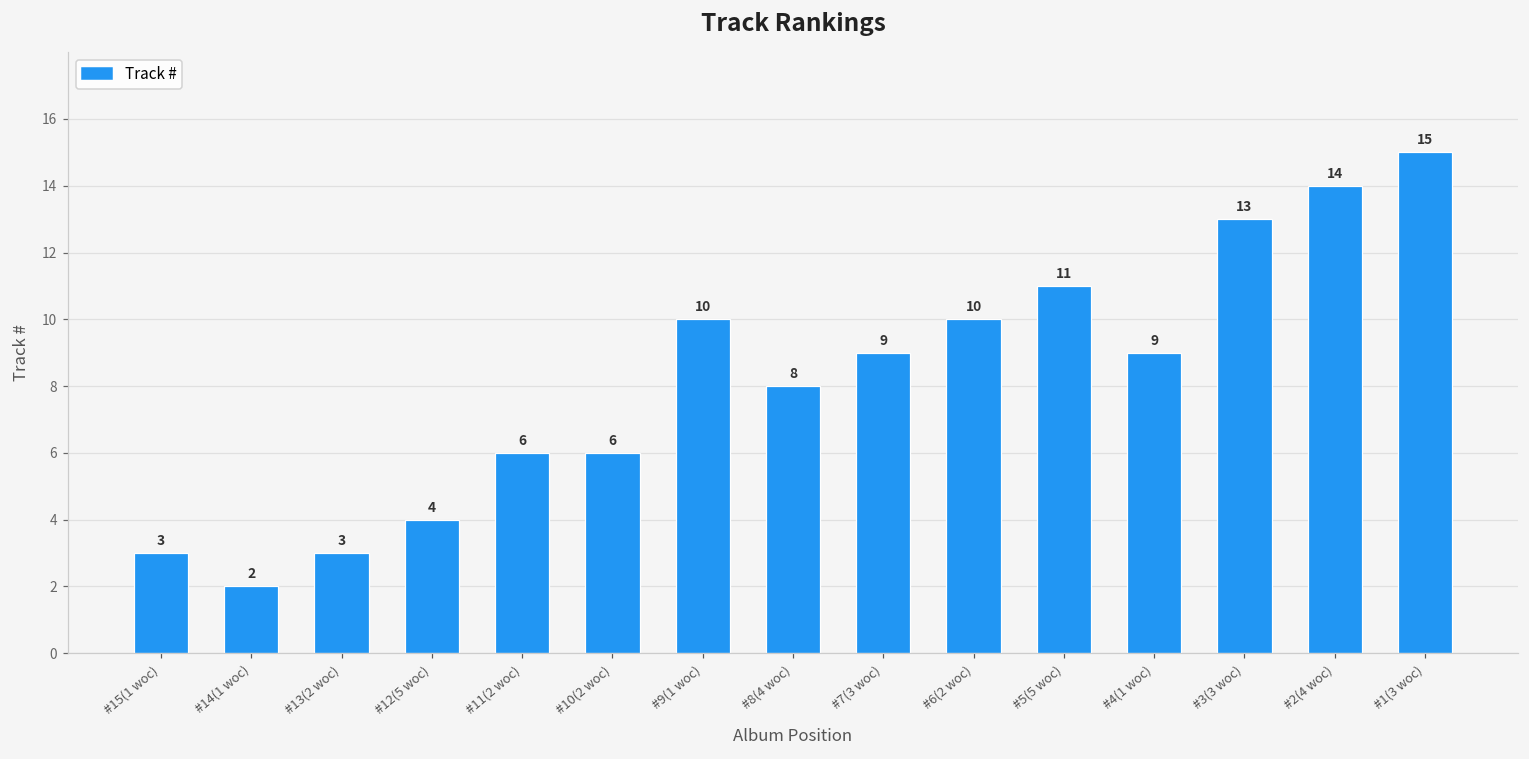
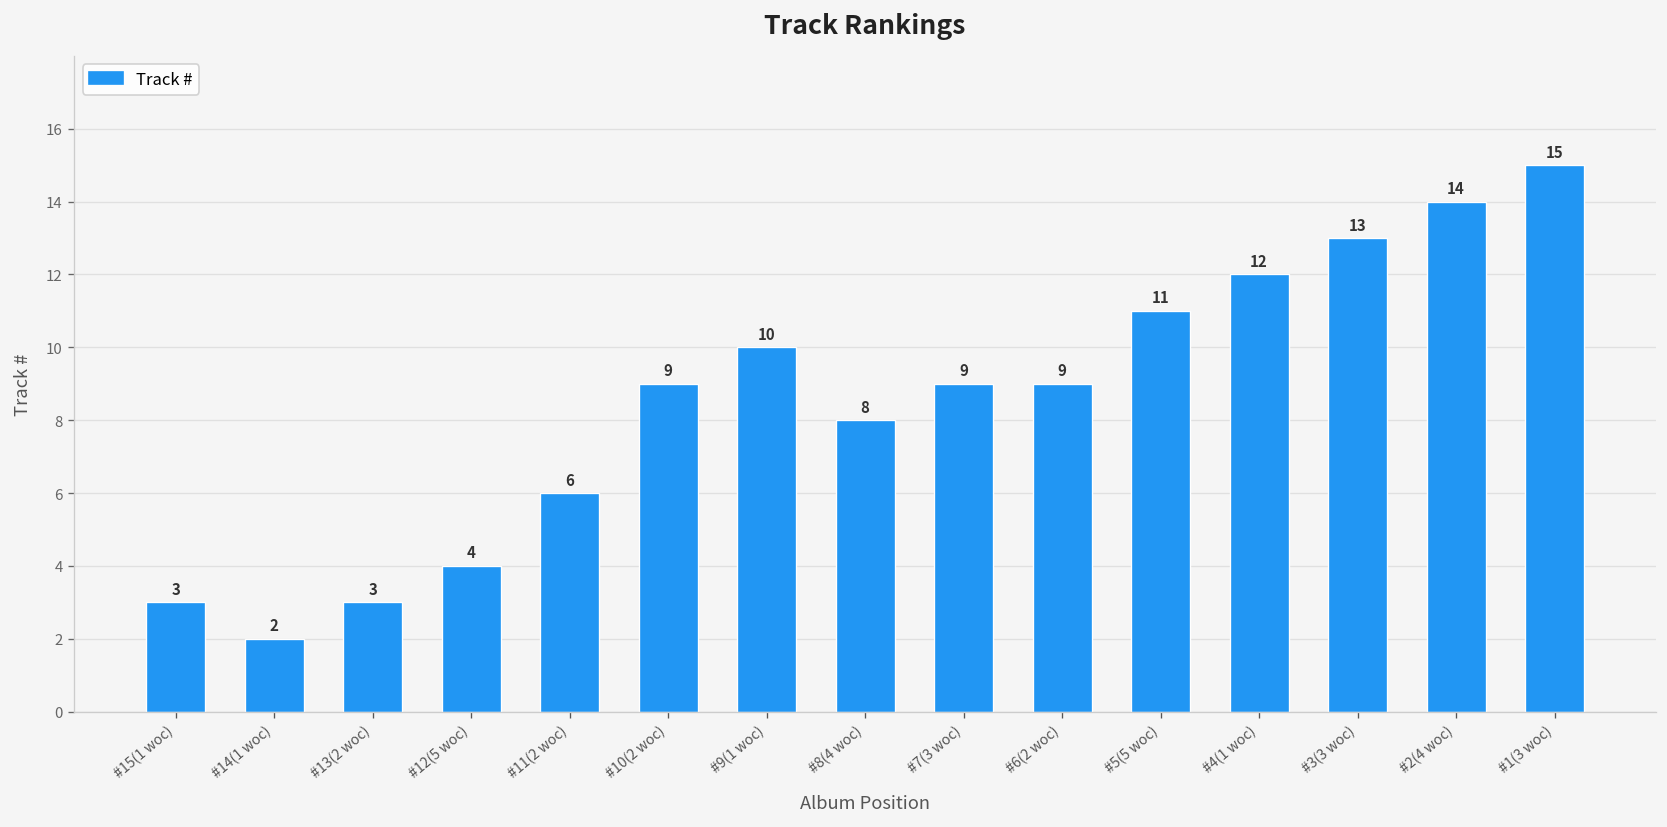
#10(2 woc): 6 -> 9
#6(2 woc): 10 -> 9
#4(1 woc): 9 -> 12
